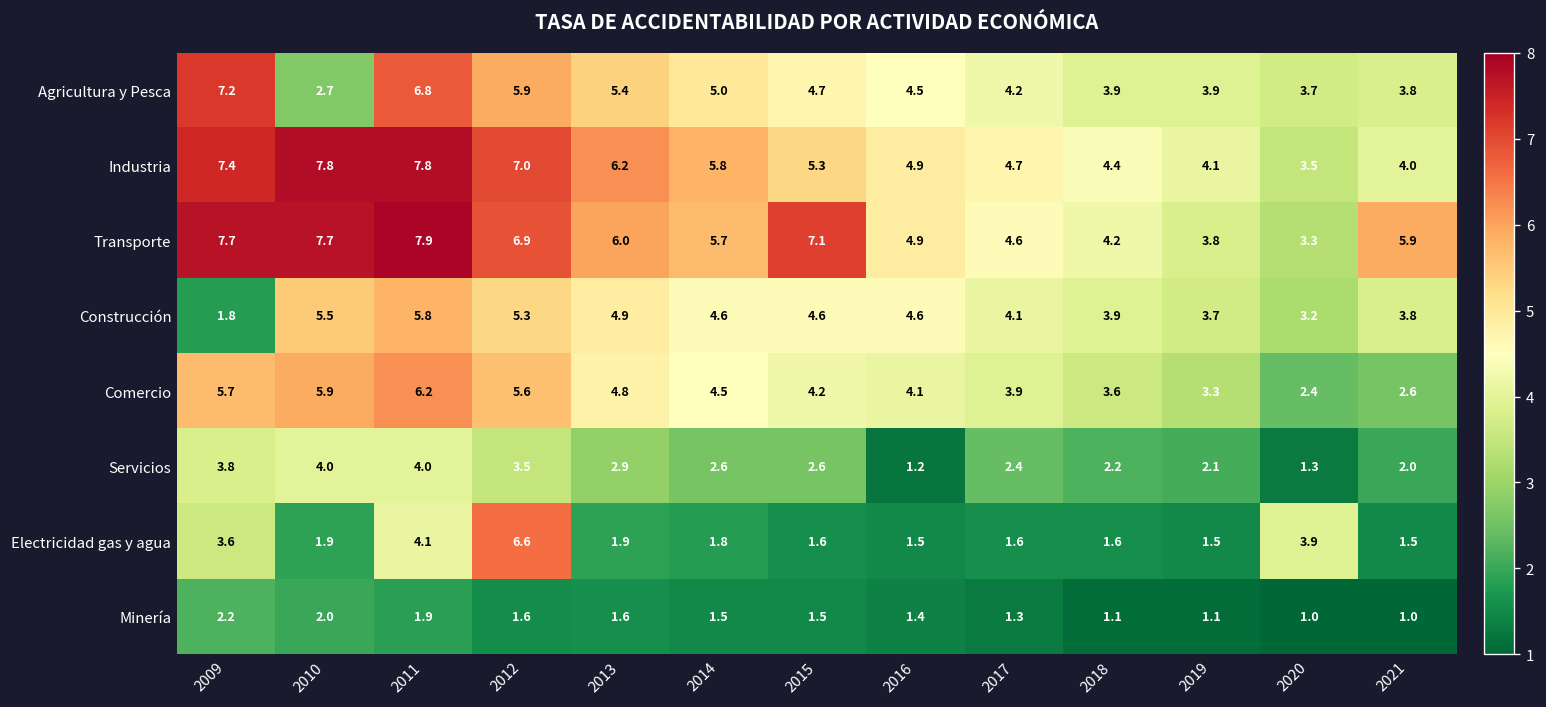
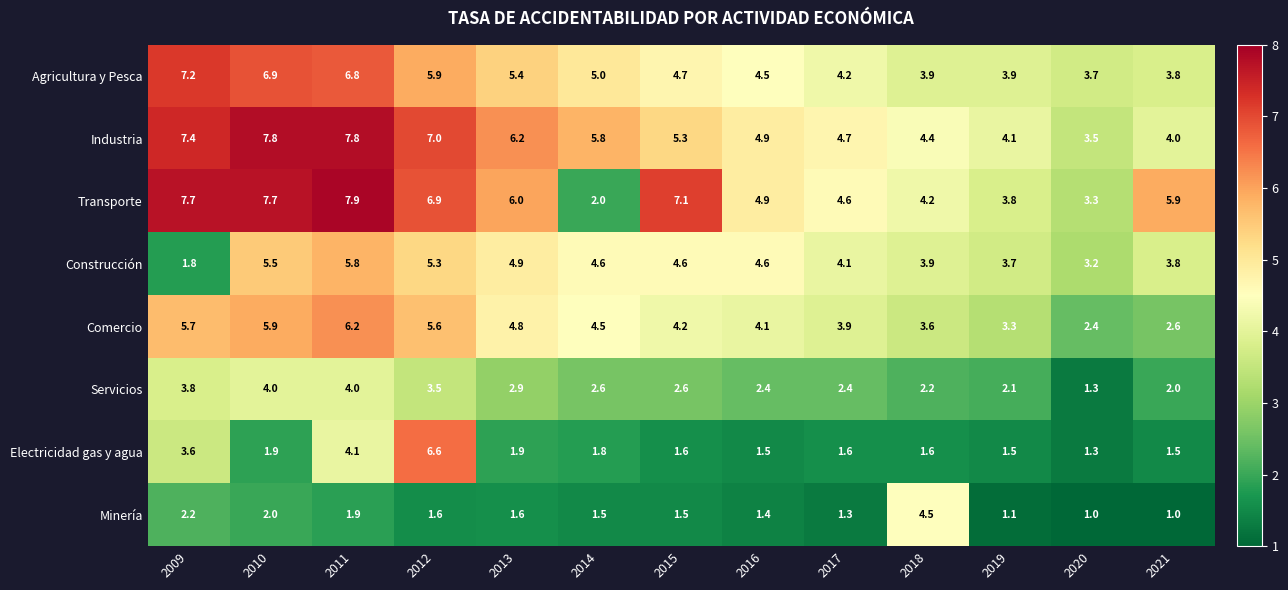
Agricultura y Pesca, 2010: 2.7 -> 6.9
Transporte, 2014: 5.7 -> 2.0
Servicios, 2016: 1.2 -> 2.4
Electricidad gas y agua, 2020: 3.9 -> 1.3
Minería, 2018: 1.1 -> 4.5
